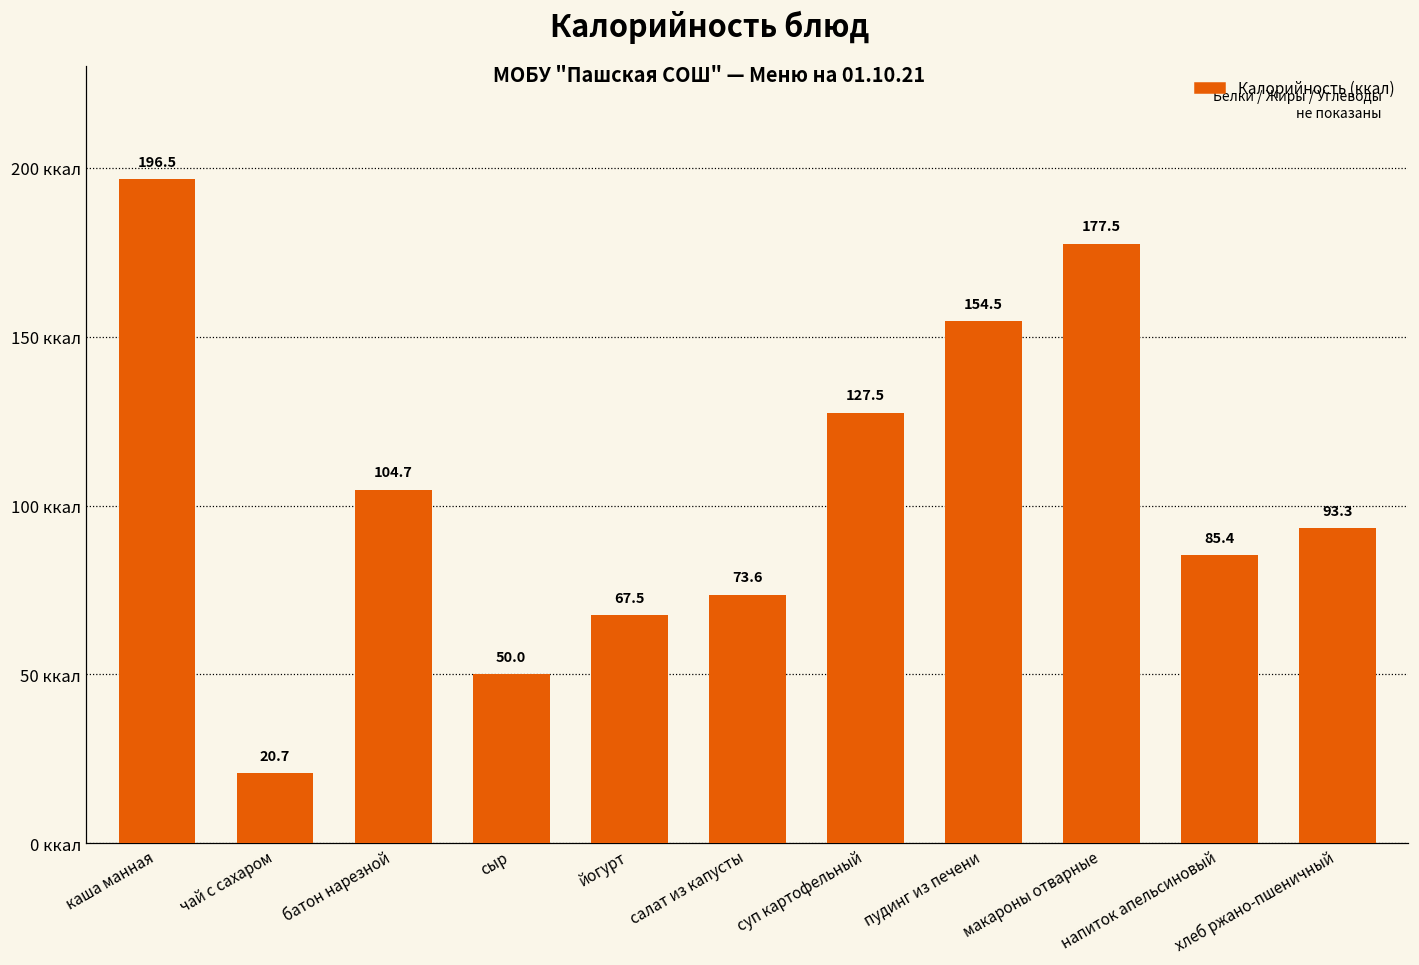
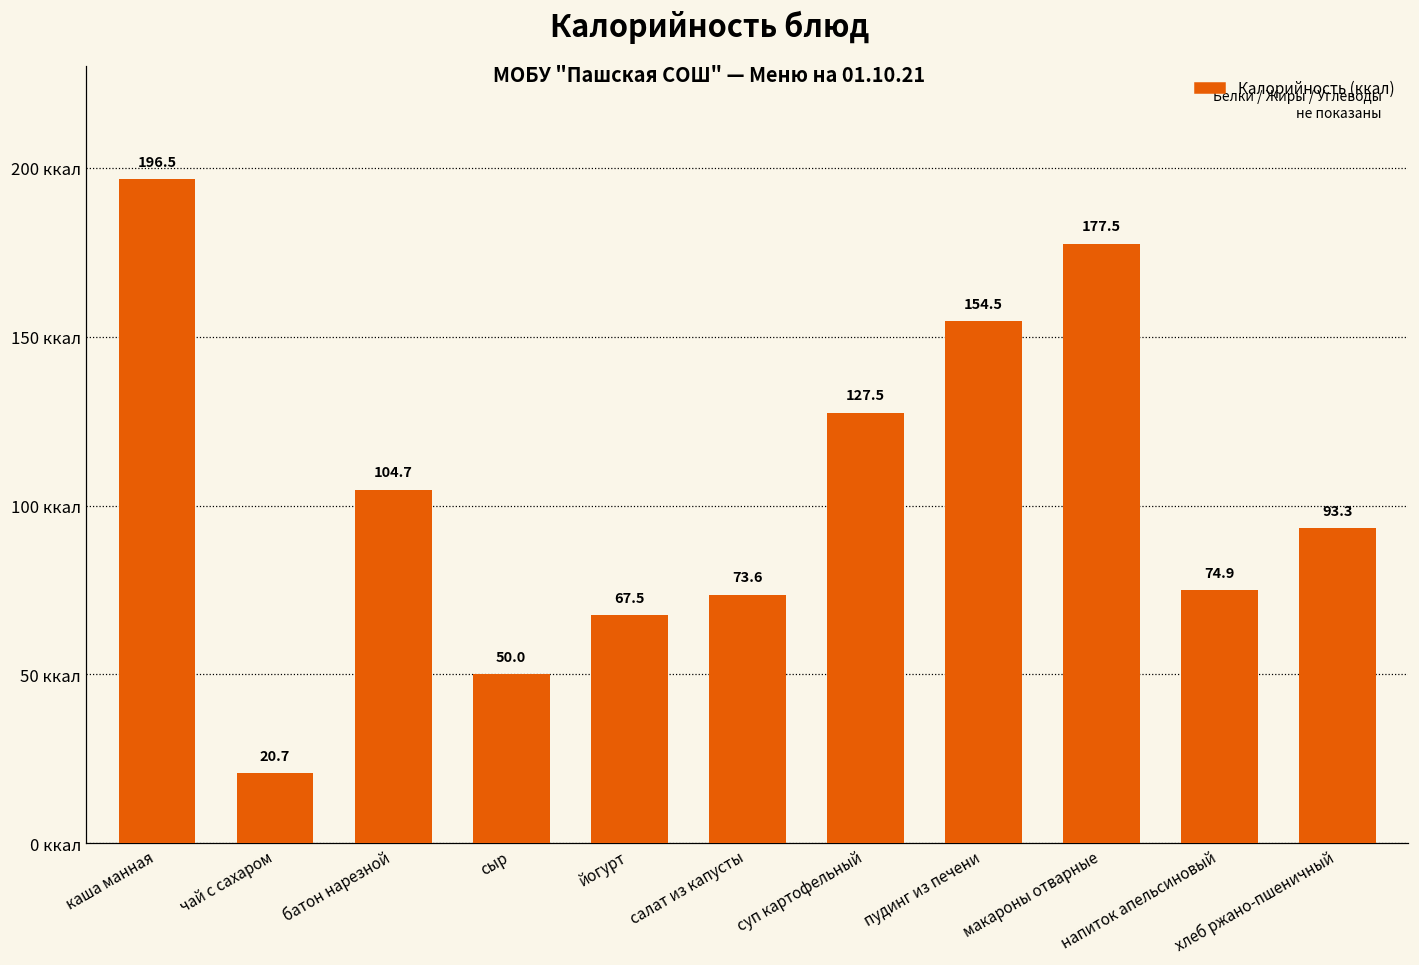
напиток апельсиновый: 85.4 -> 74.9
